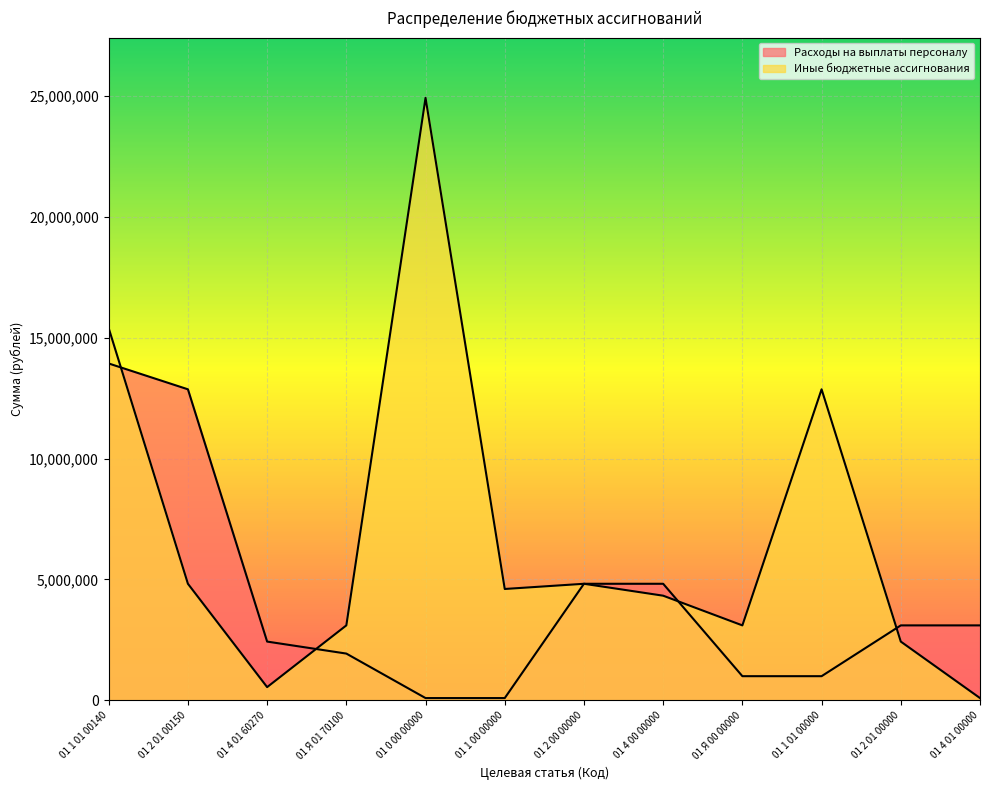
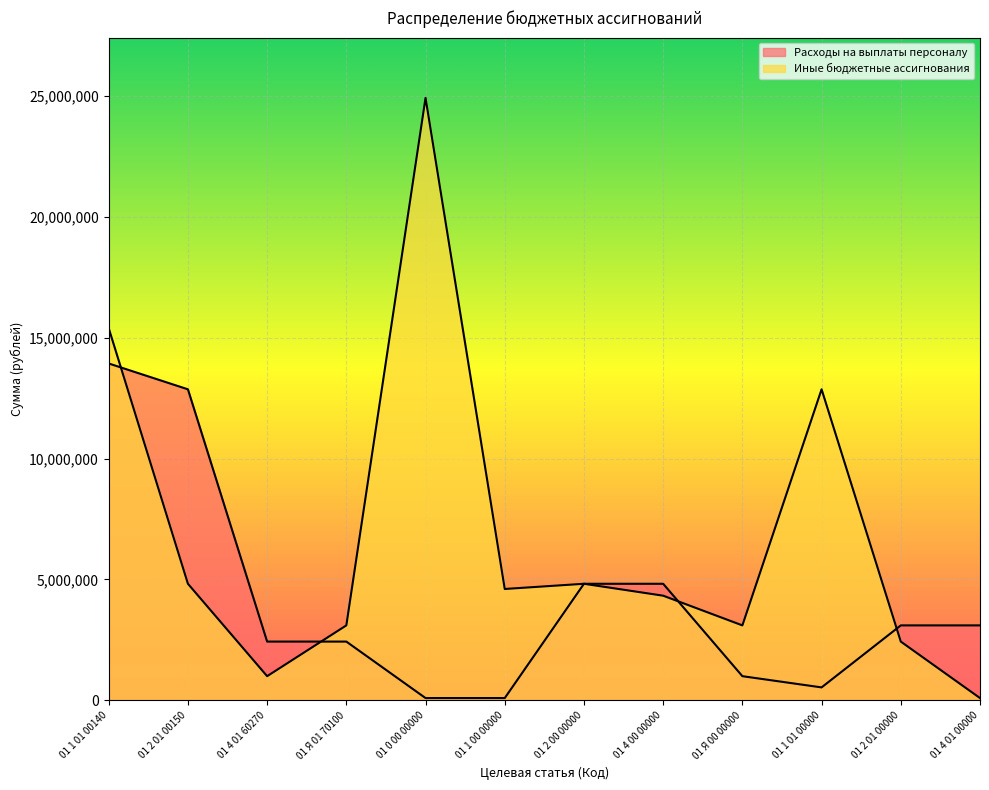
Иные бюджетные ассигнования, 01 4 01 60270: 500,000 -> 1,000,000
Расходы на выплаты персоналу, 01 Я 01 70100: 1,900,000 -> 2,400,000
Расходы на выплаты персоналу, 01 1 01 00000: 1,000,000 -> 500,000
